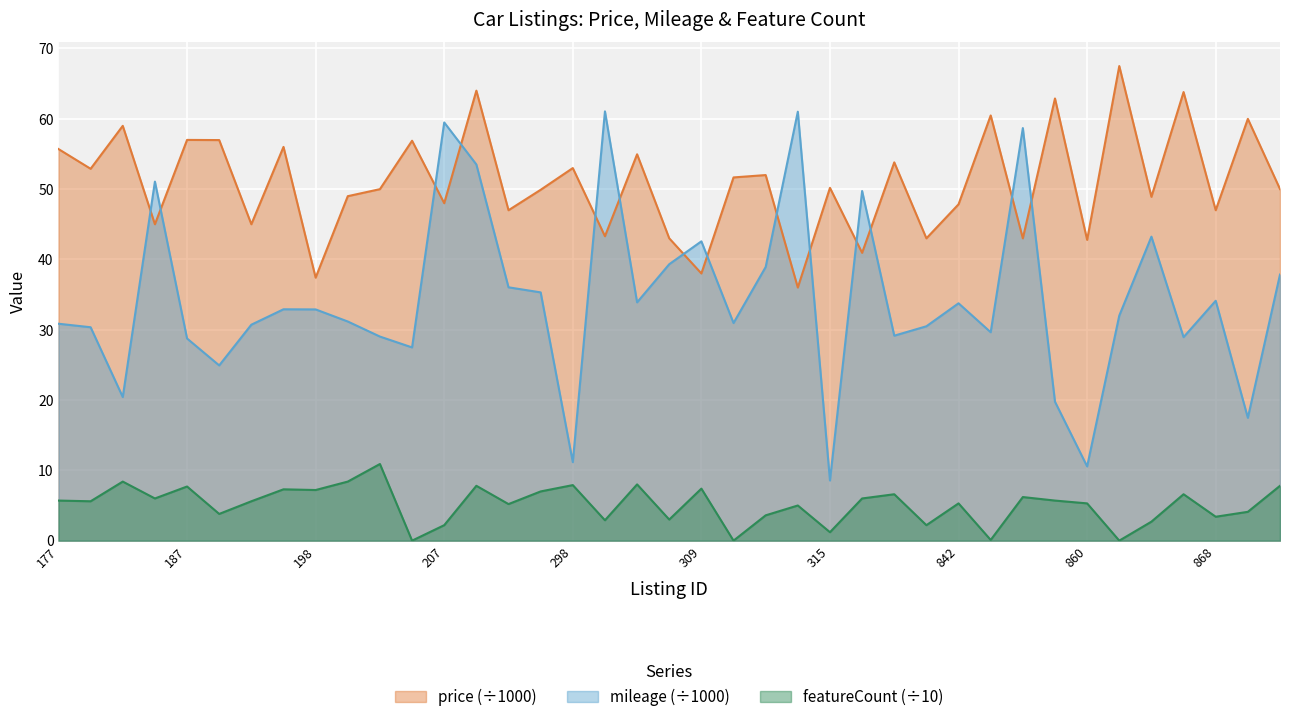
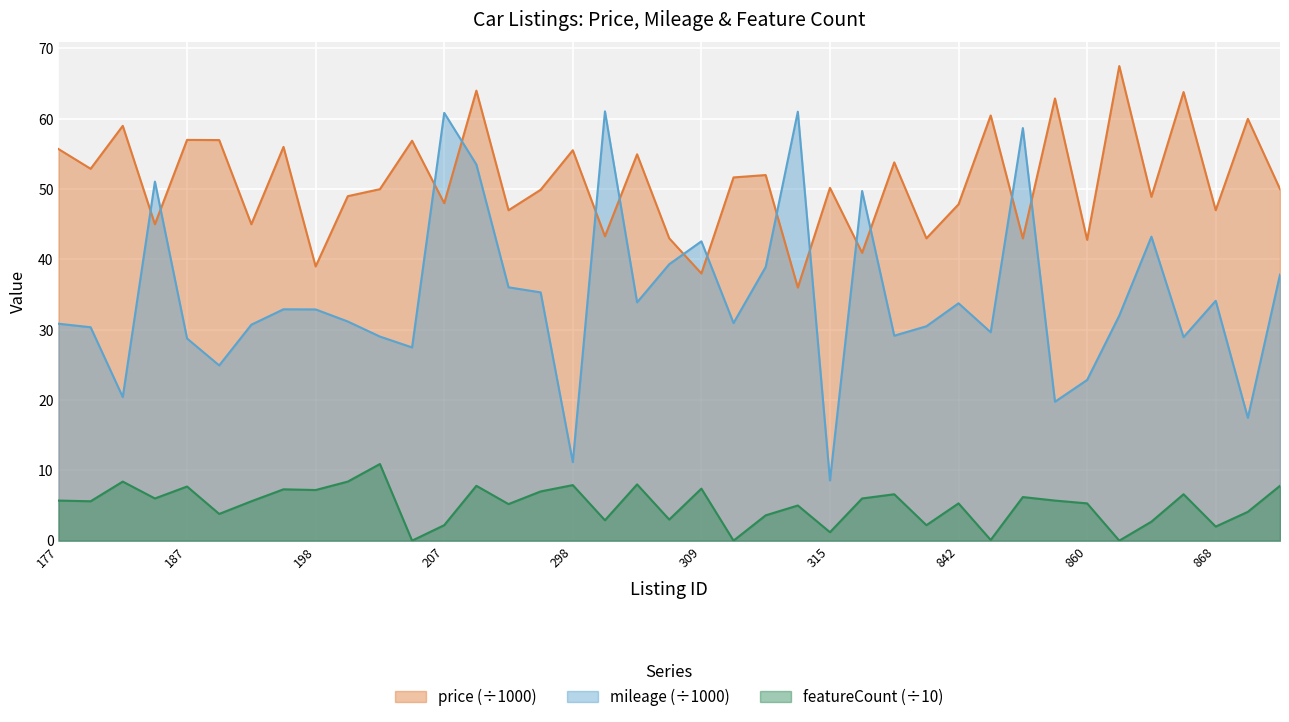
price (÷1000), 198: 37 -> 39
mileage (÷1000), 207: 59 -> 61
price (÷1000), 298: 53 -> 56
mileage (÷1000), 860: 11 -> 23
featureCount (÷10), 868: 3 -> 2
